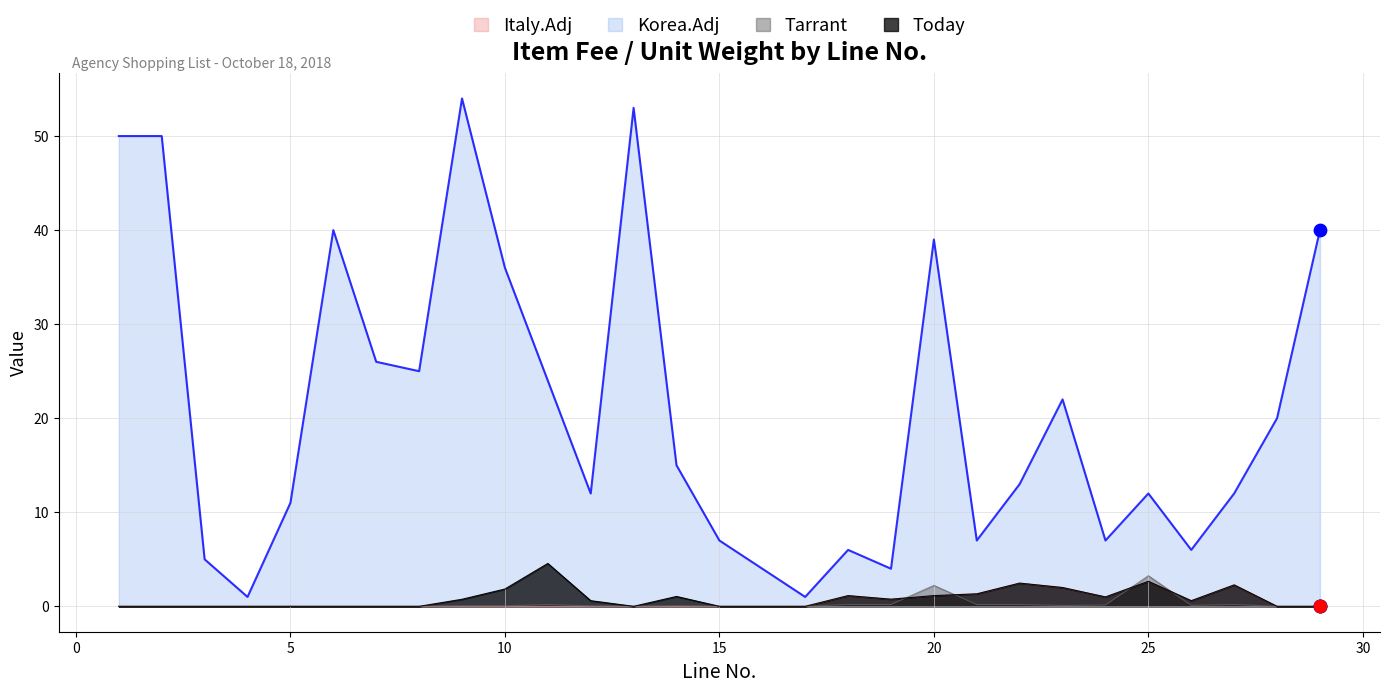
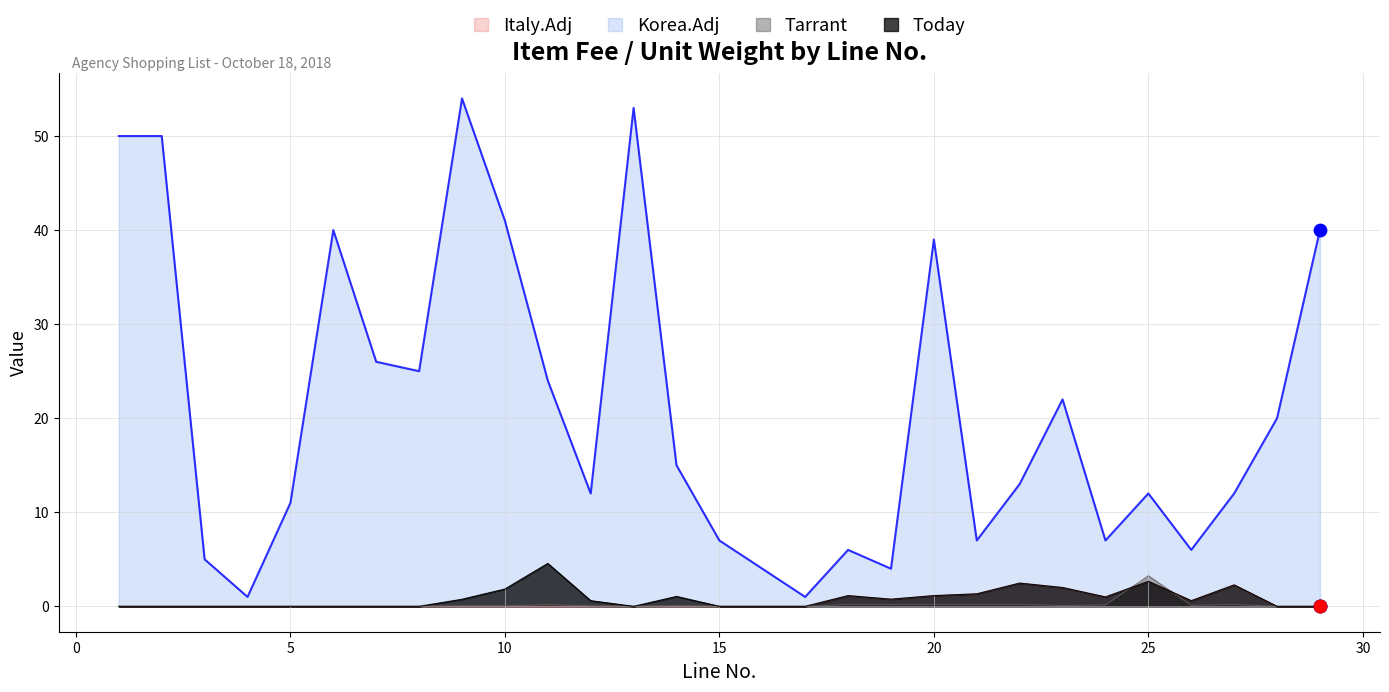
Korea.Adj, 10: 36 -> 41
Tarrant, 20: 2 -> 0
